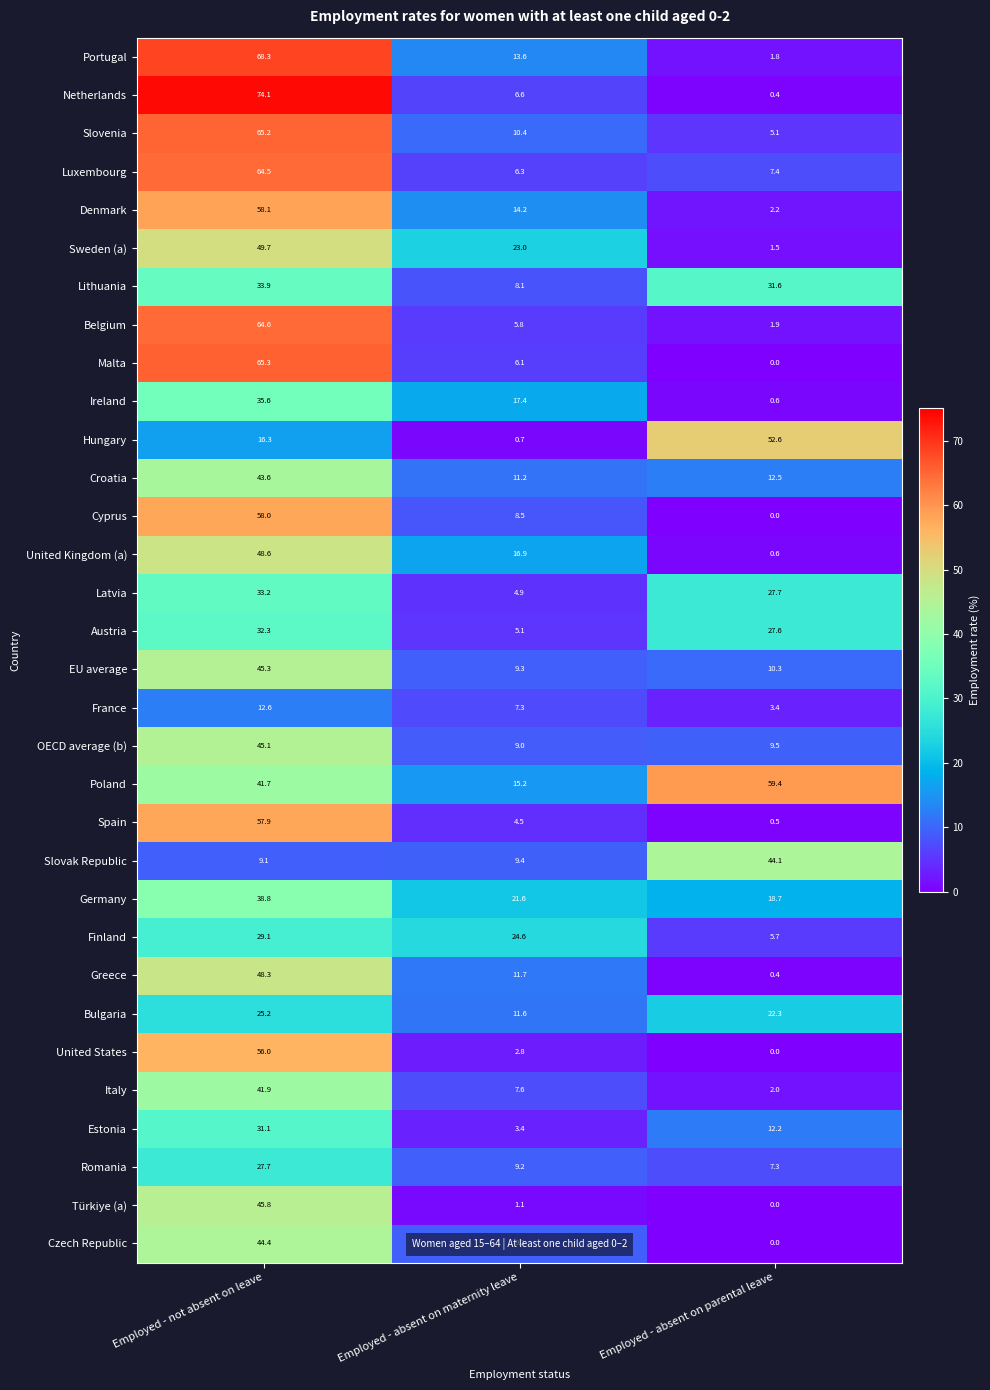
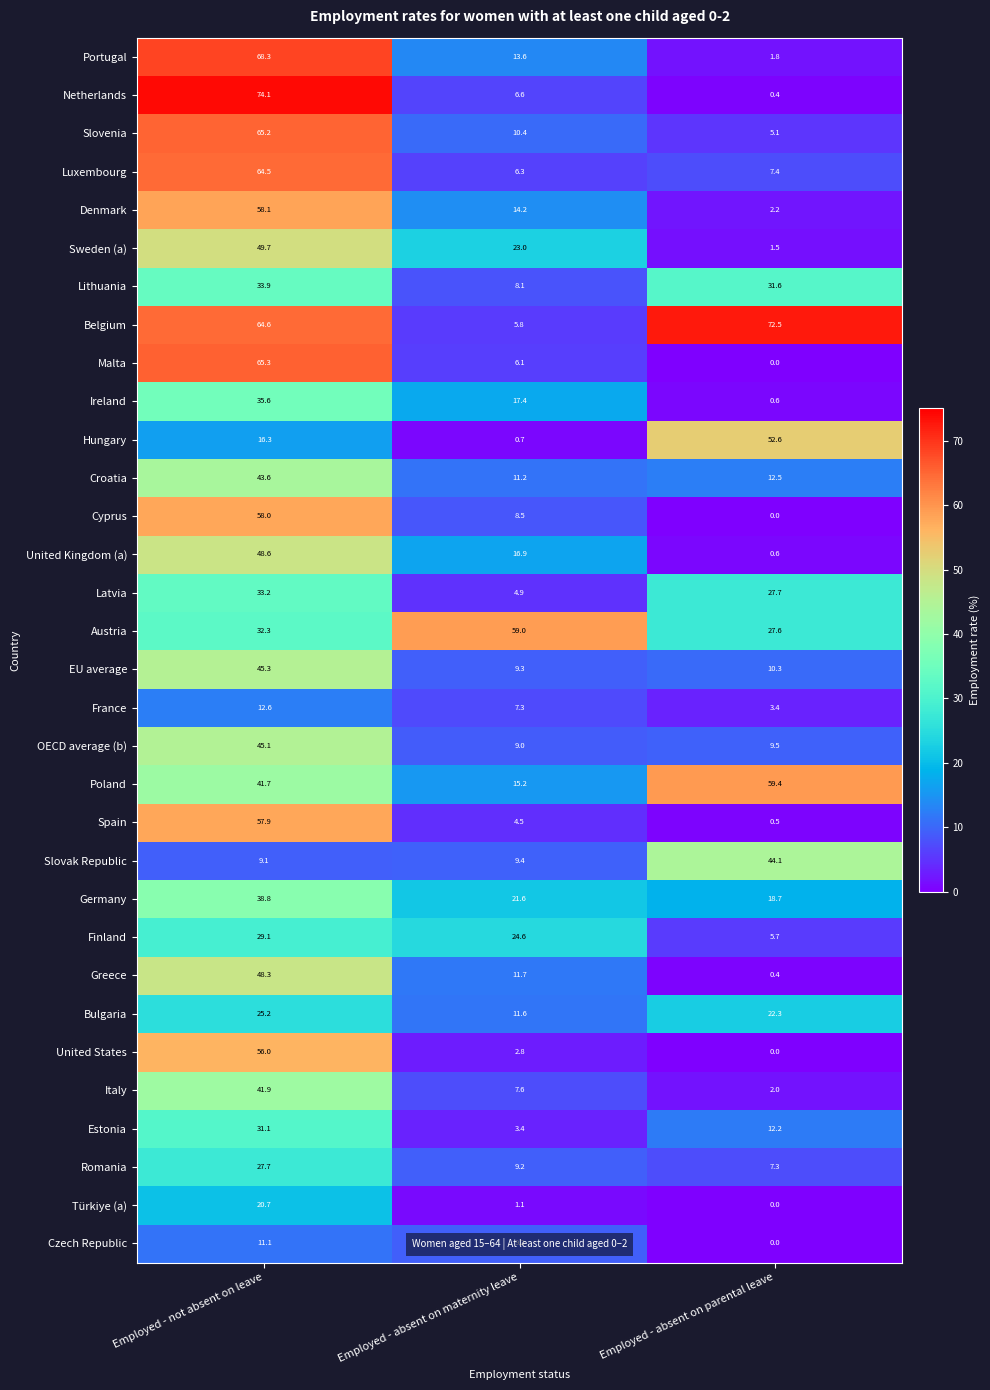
Belgium, Employed - absent on parental leave: 1.9 -> 72.5
Austria, Employed - absent on maternity leave: 5.1 -> 59.0
Türkiye (a), Employed - not absent on leave: 45.8 -> 20.7
Czech Republic, Employed - not absent on leave: 44.4 -> 11.1
